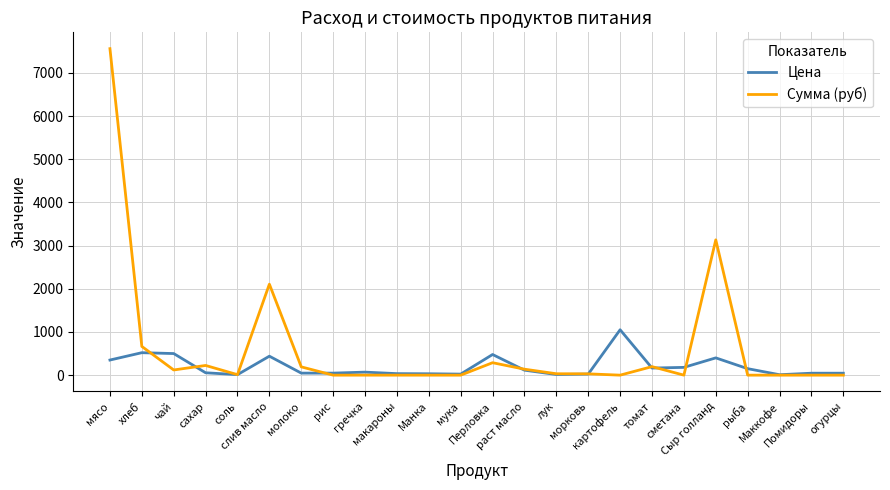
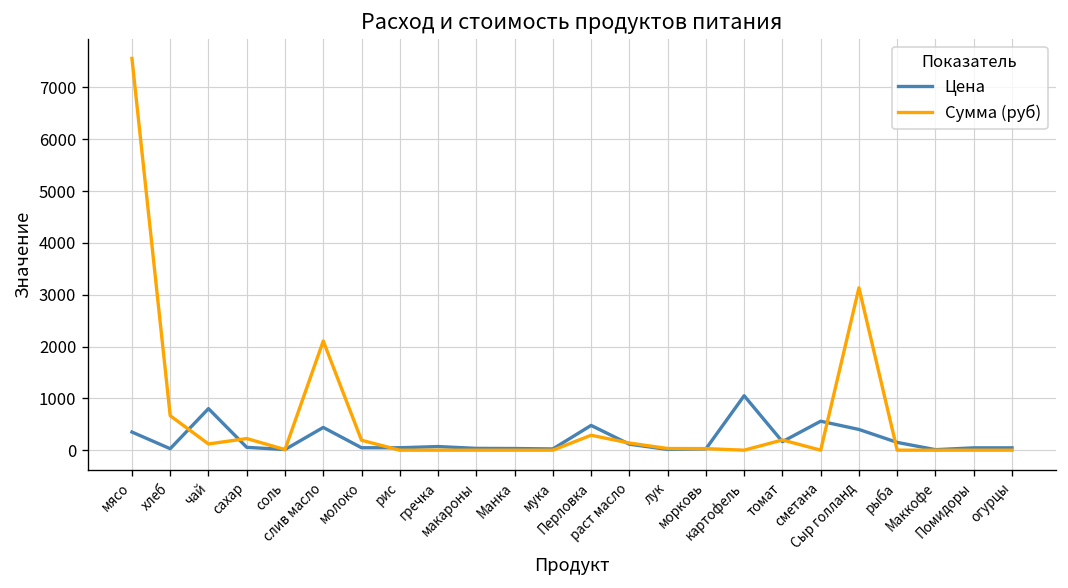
Цена, хлеб: 500 -> 0
Цена, чай: 500 -> 800
Цена, сметана: 200 -> 600
